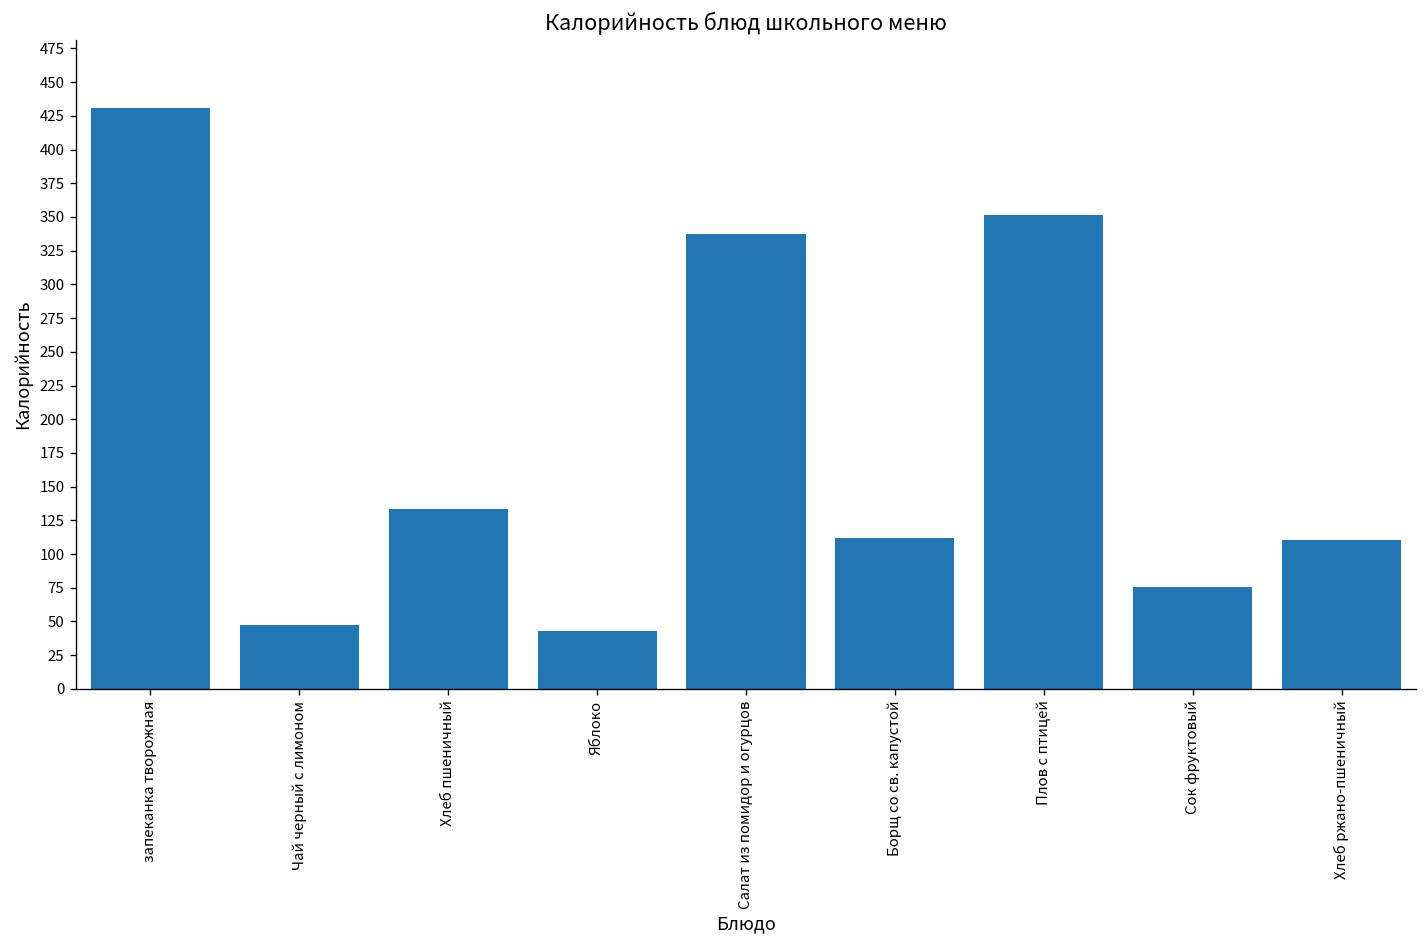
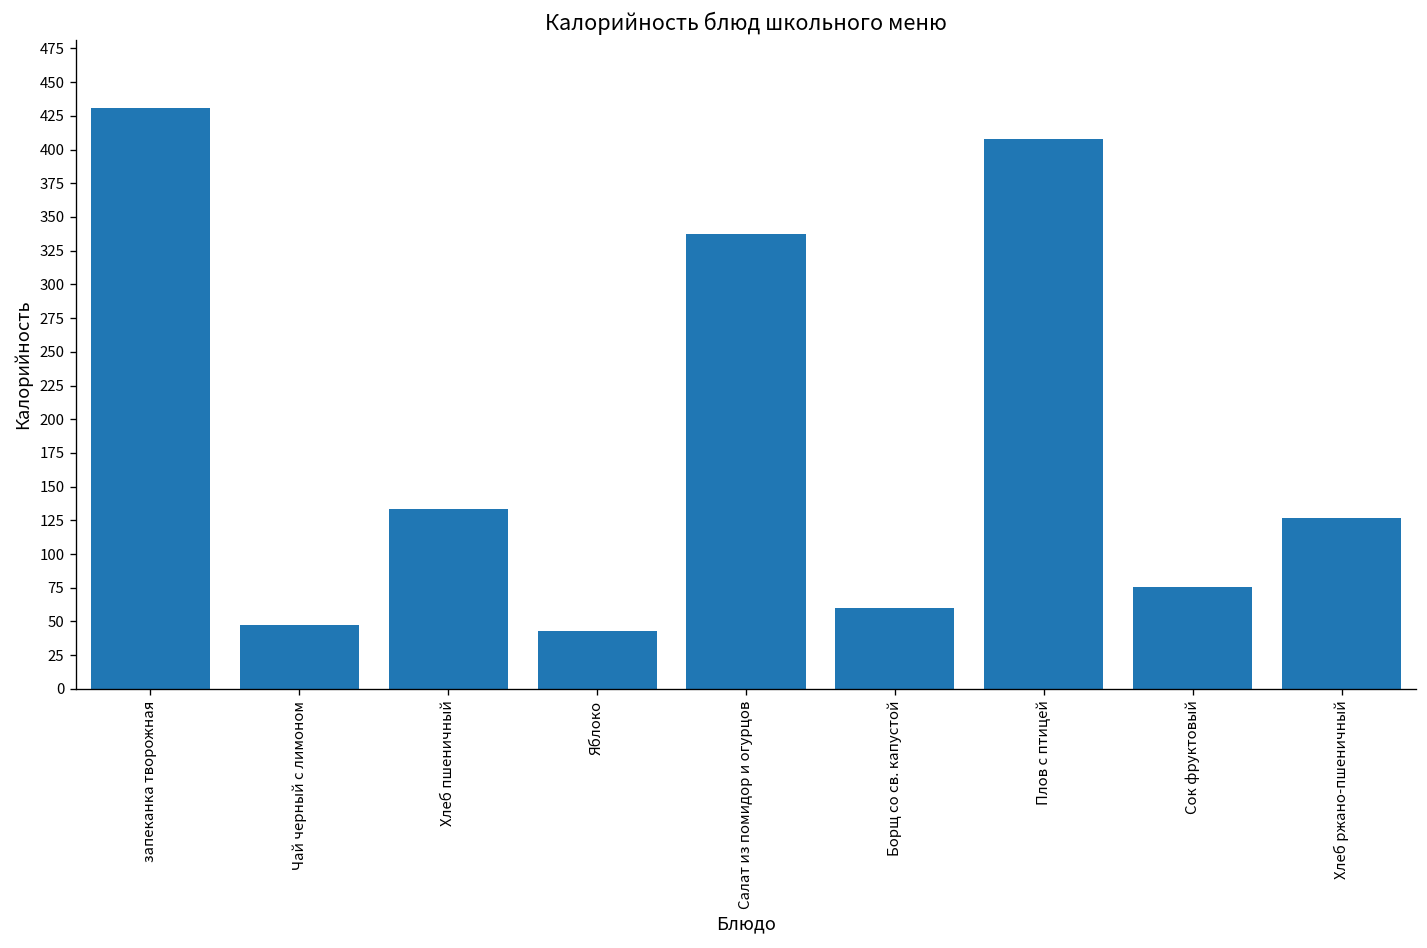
Борщ со св. капустой: 112 -> 60
Плов с птицей: 352 -> 408
Хлеб ржано-пшеничный: 111 -> 127
